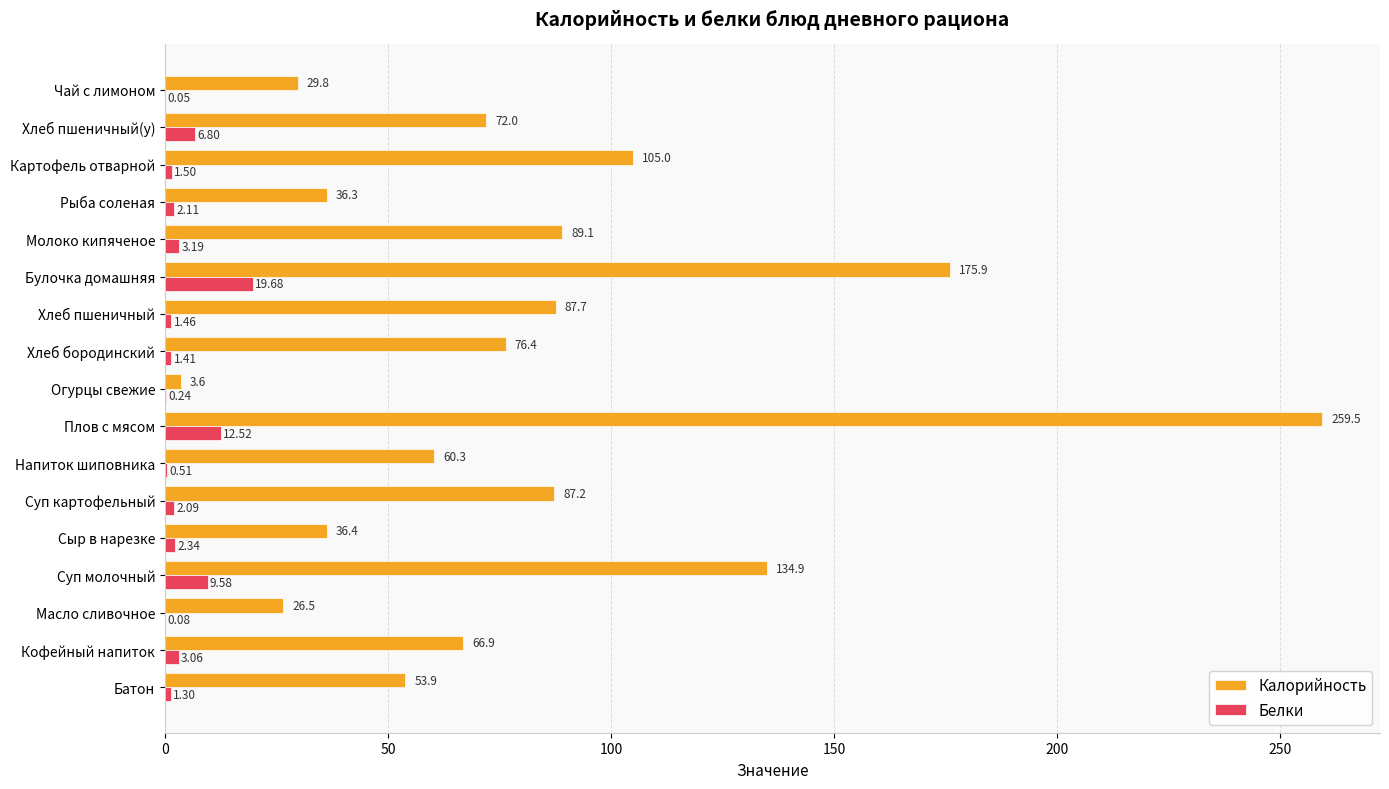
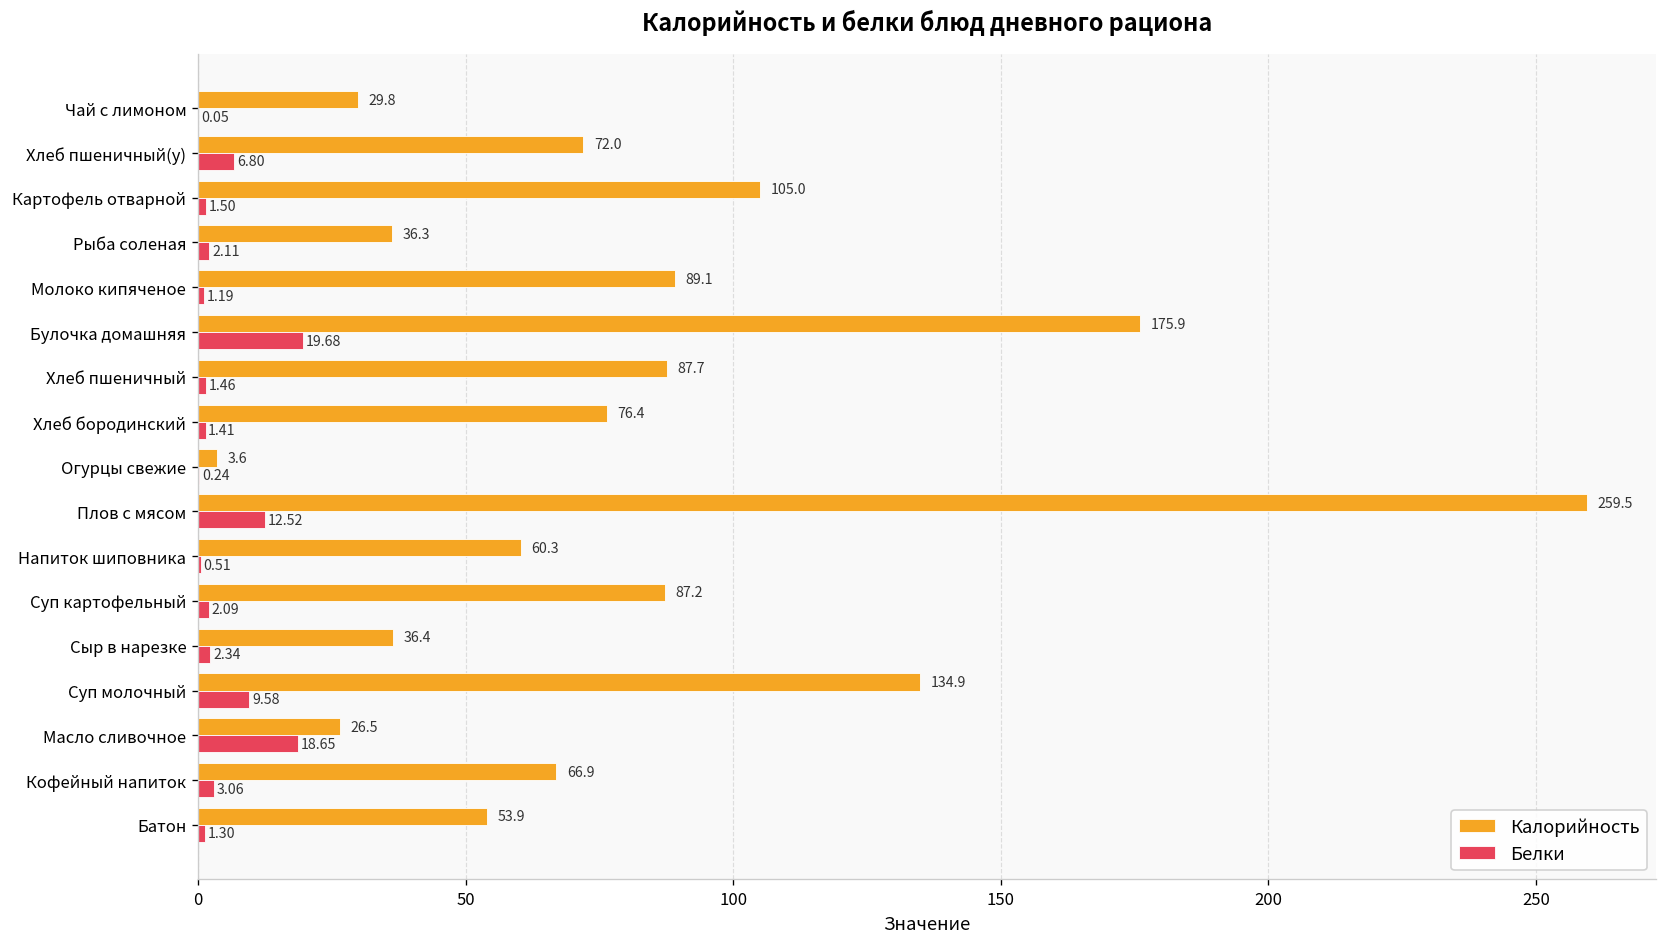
Белки, Молоко кипяченое: 3.19 -> 1.19
Белки, Масло сливочное: 0.08 -> 18.65
